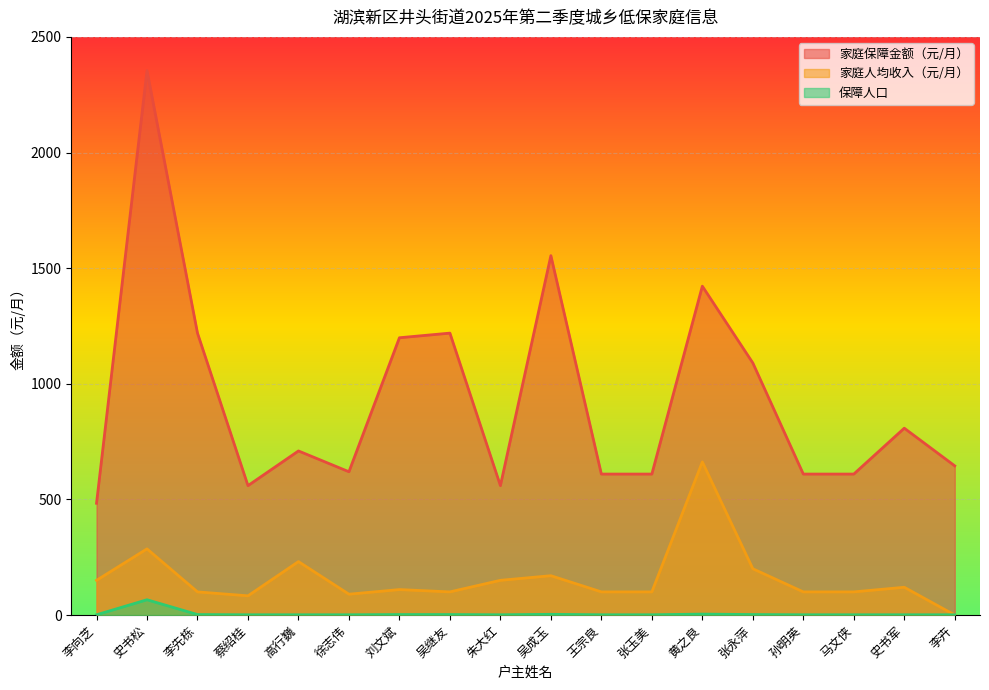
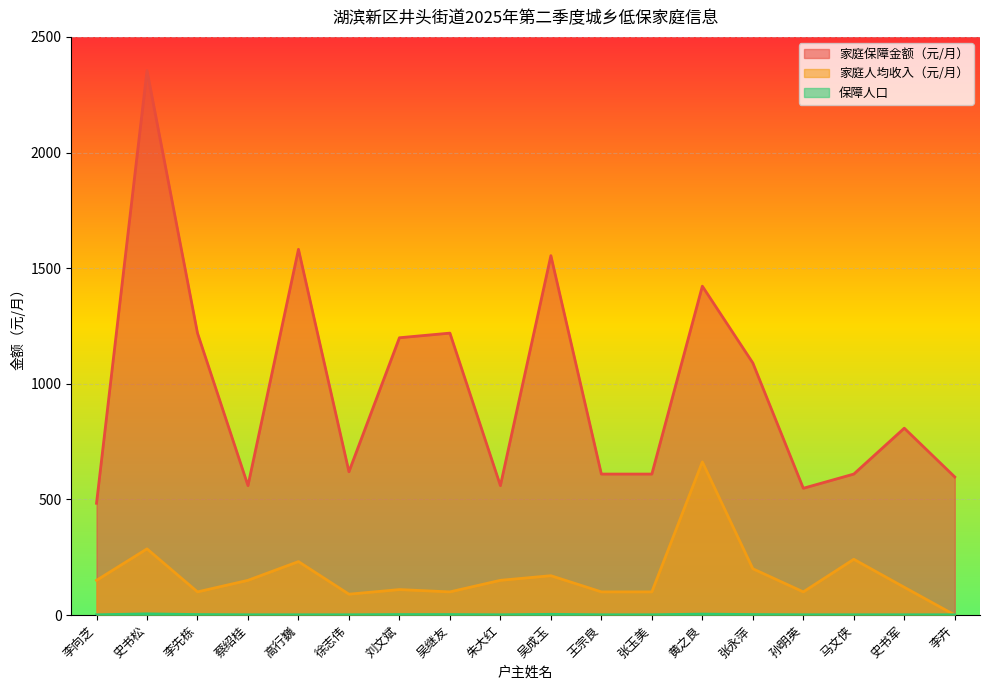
保障人口, 史书松: 70 -> 10
家庭人均收入（元/月）, 蔡绍桂: 80 -> 150
家庭保障金额（元/月）, 高行巍: 710 -> 1580
家庭保障金额（元/月）, 孙明英: 610 -> 550
家庭人均收入（元/月）, 马文侠: 100 -> 240
家庭保障金额（元/月）, 李卉: 650 -> 600
